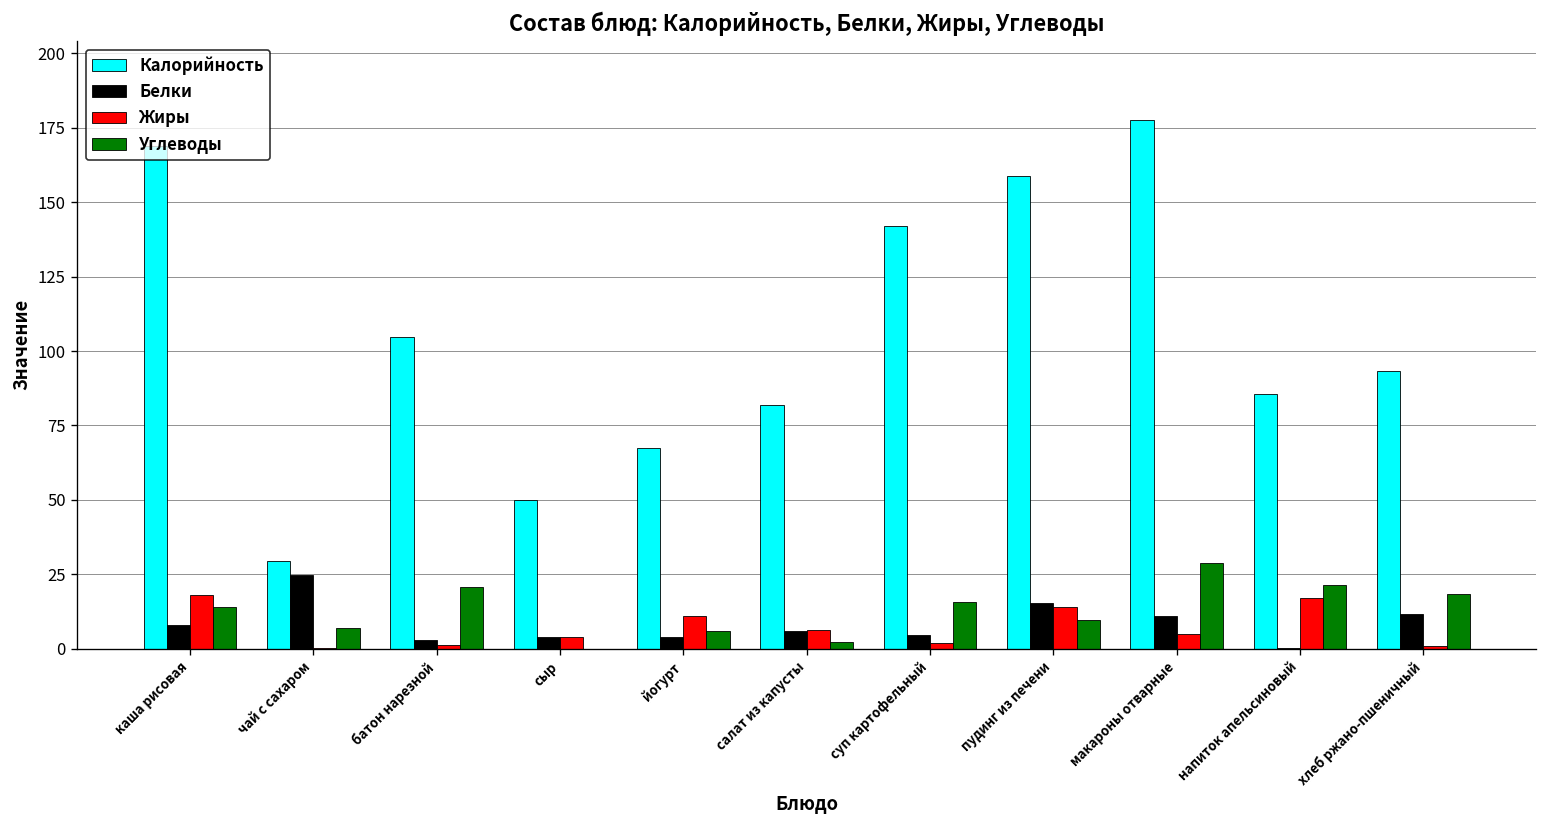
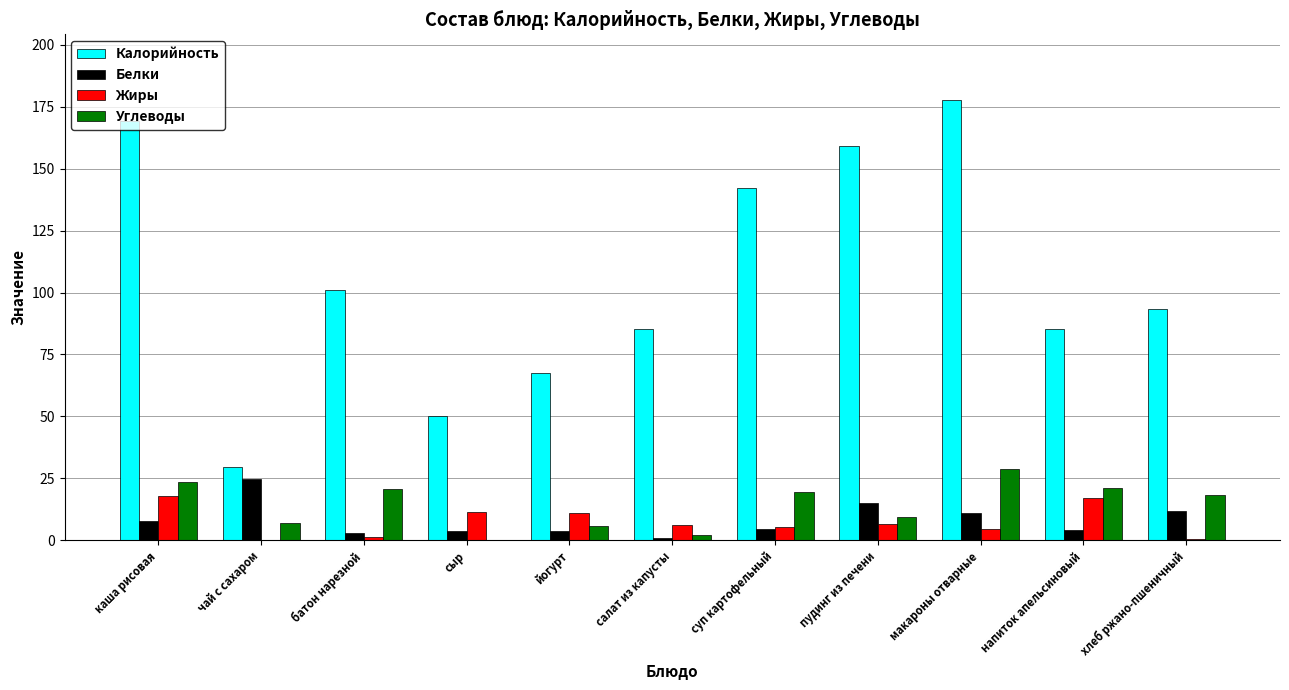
Углеводы, каша рисовая: 14 -> 24
Калорийность, батон нарезной: 105 -> 101
Жиры, сыр: 4 -> 12
Калорийность, салат из капусты: 82 -> 85
Белки, салат из капусты: 6 -> 1
Жиры, суп картофельный: 2 -> 5
Углеводы, суп картофельный: 16 -> 20
Жиры, пудинг из печени: 14 -> 7
Белки, напиток апельсиновый: 0 -> 4
